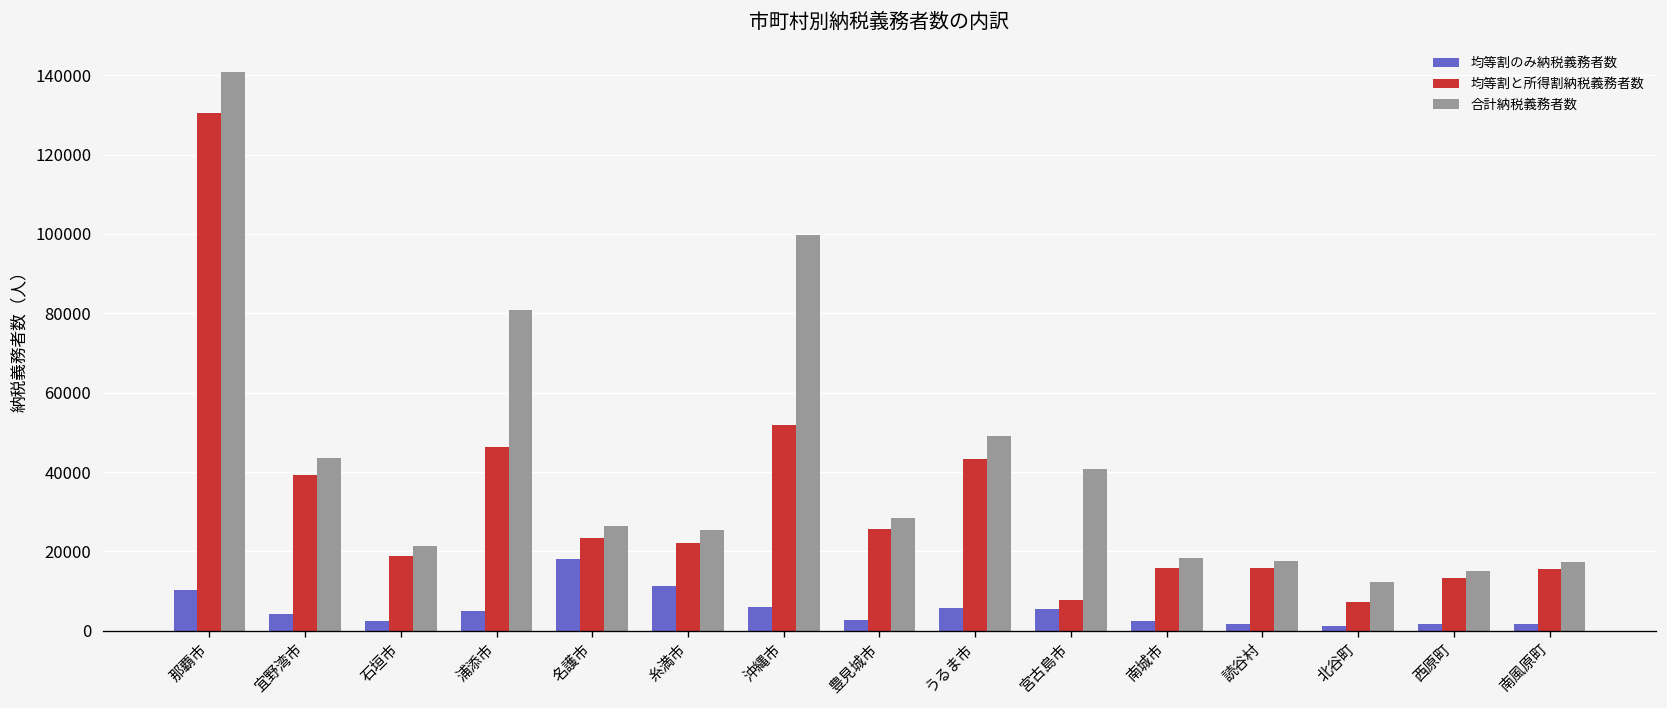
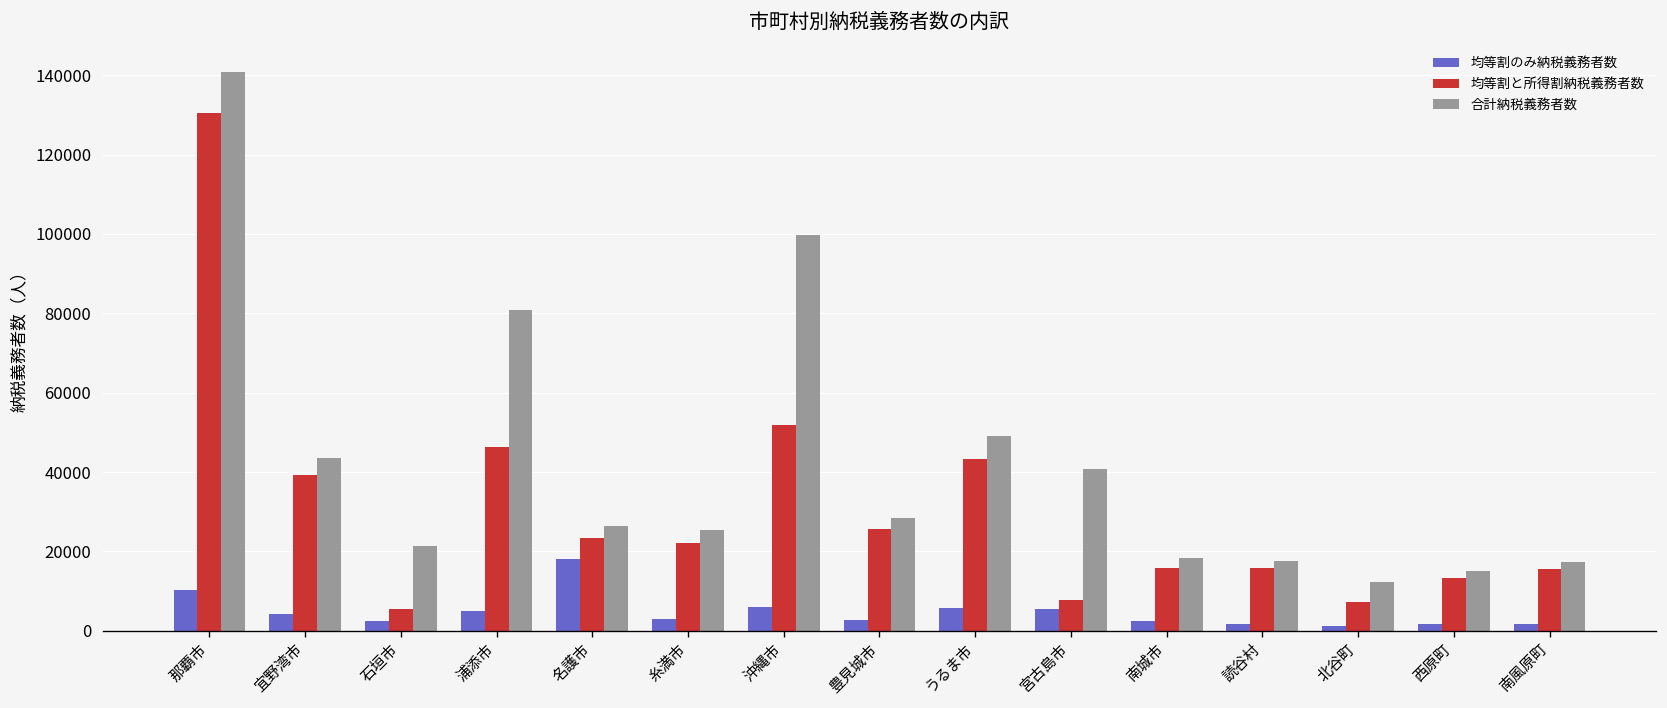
均等割と所得割納税義務者数, 石垣市: 19000 -> 5000
均等割のみ納税義務者数, 糸満市: 11000 -> 3000
